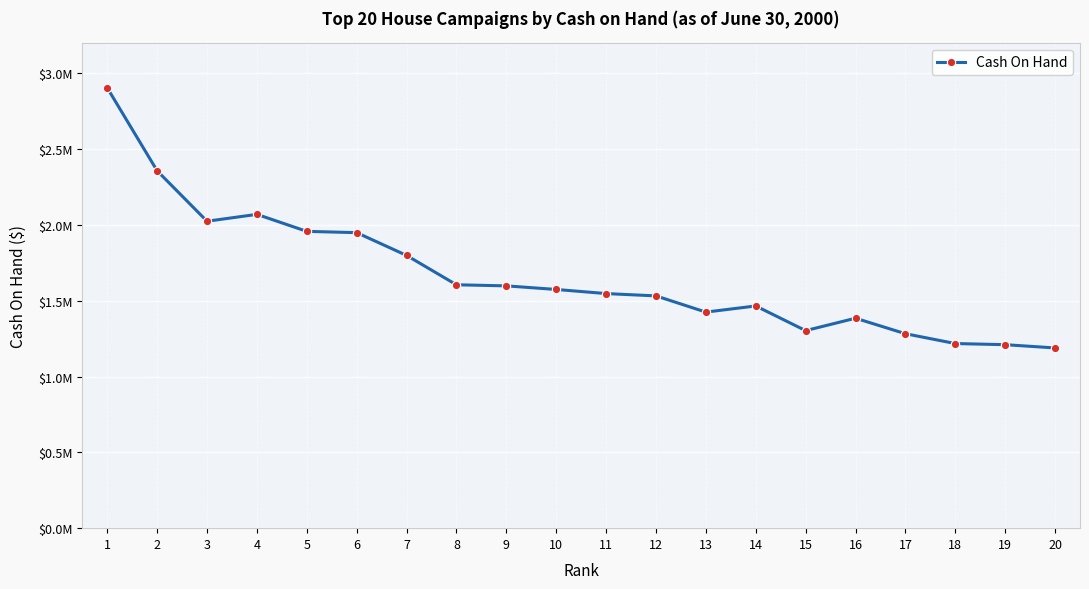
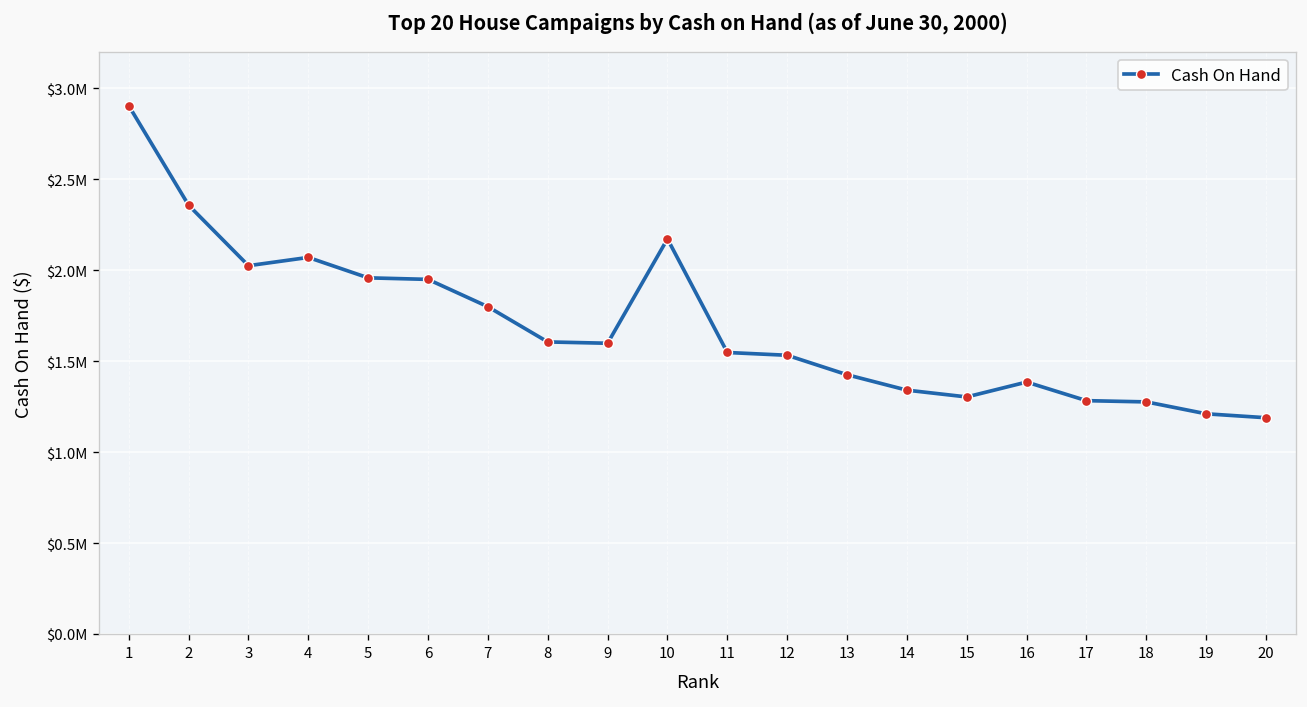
10: $1570000 -> $2170000
14: $1470000 -> $1340000
18: $1220000 -> $1280000
